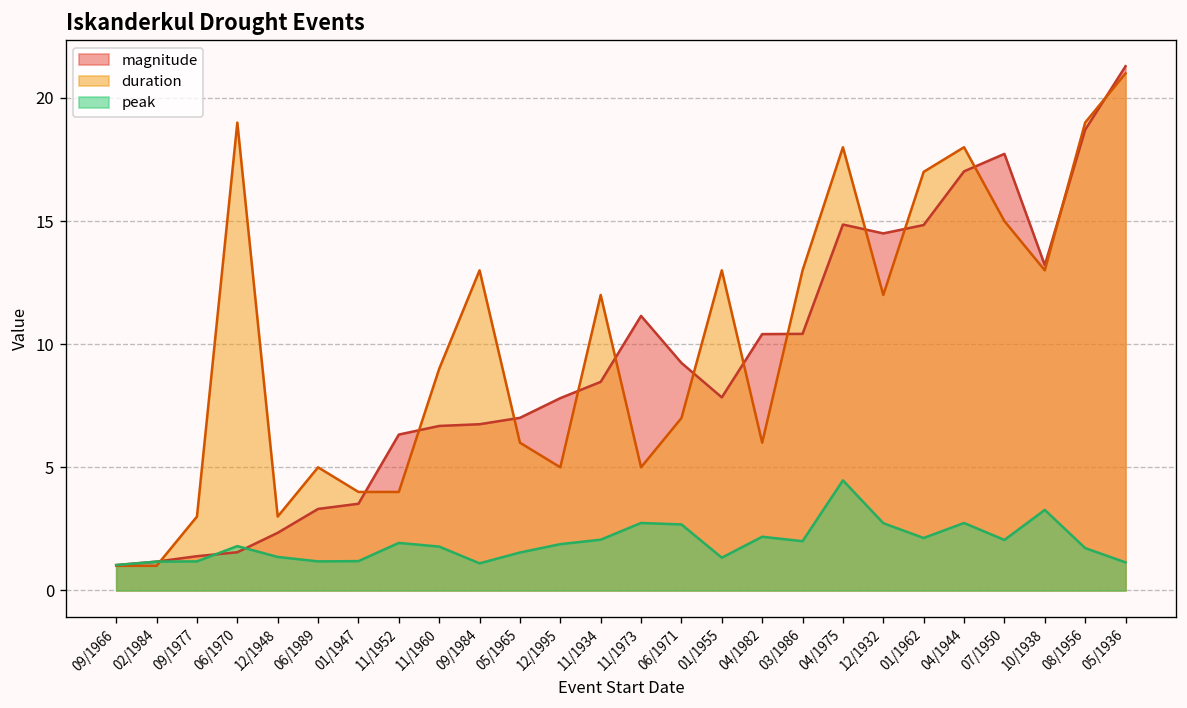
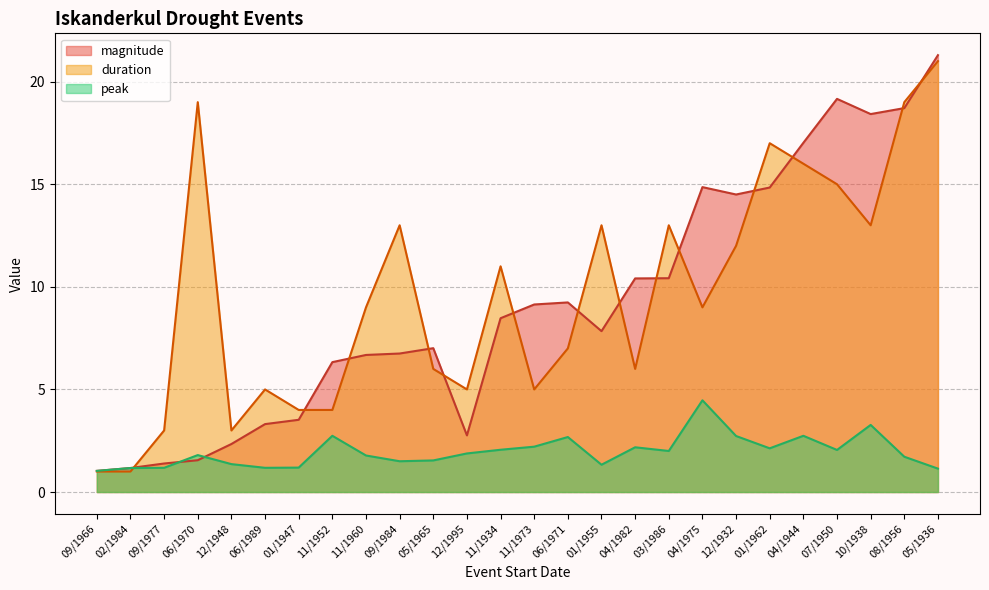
peak, 11/1952: 1.9 -> 2.7
peak, 09/1984: 1.1 -> 1.5
magnitude, 12/1995: 7.8 -> 2.8
duration, 11/1934: 12 -> 11
magnitude, 11/1973: 11.2 -> 9.1
peak, 11/1973: 2.7 -> 2.2
duration, 04/1975: 18 -> 9
duration, 04/1944: 18 -> 16
magnitude, 07/1950: 17.7 -> 19.2
magnitude, 10/1938: 13.2 -> 18.4
